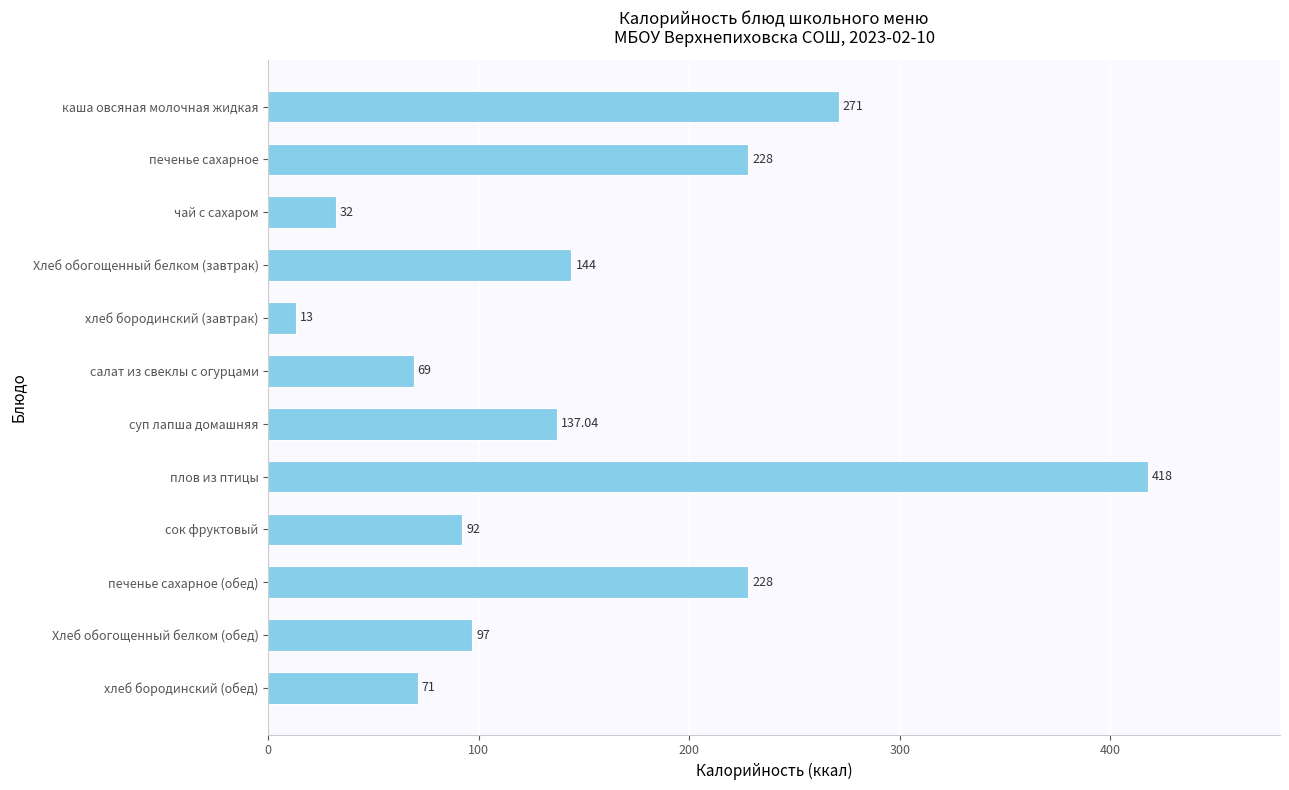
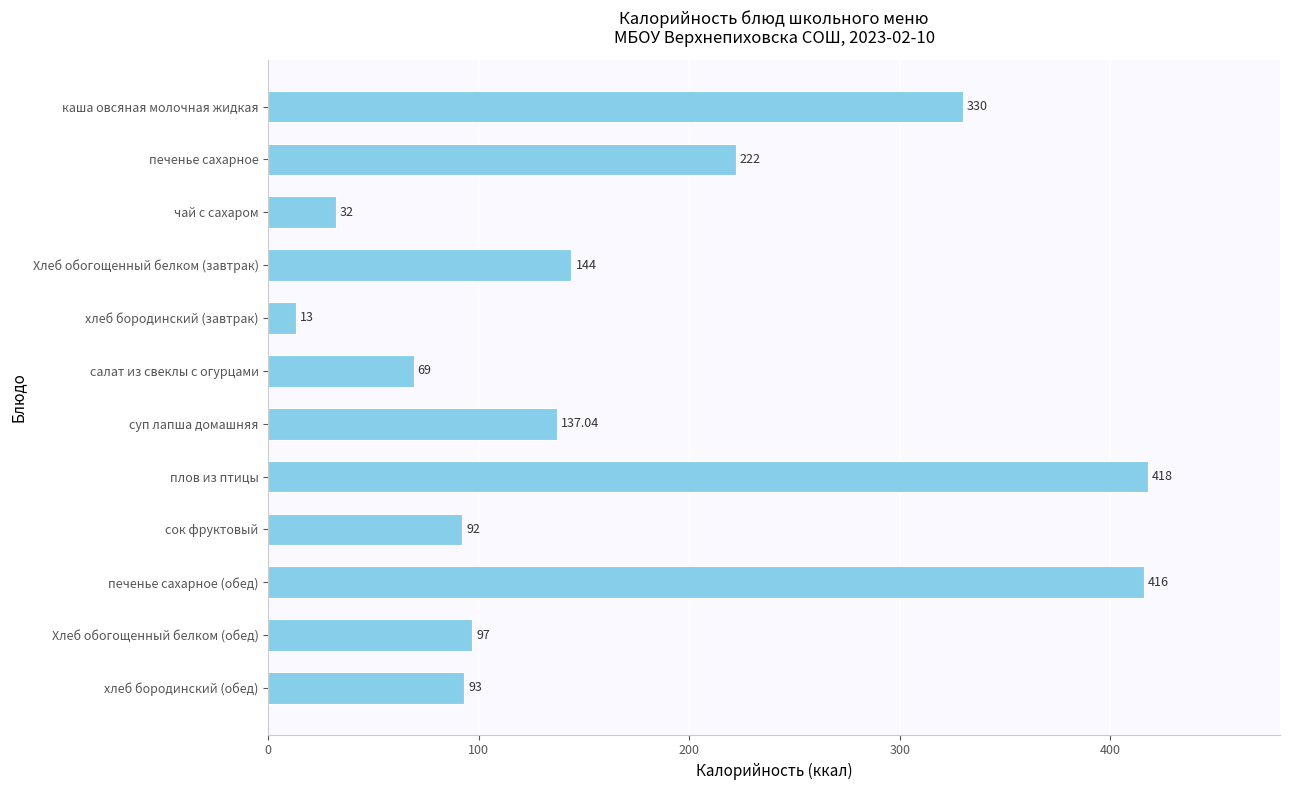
каша овсяная молочная жидкая: 271 -> 330
печенье сахарное: 228 -> 222
печенье сахарное (обед): 228 -> 416
хлеб бородинский (обед): 71 -> 93
